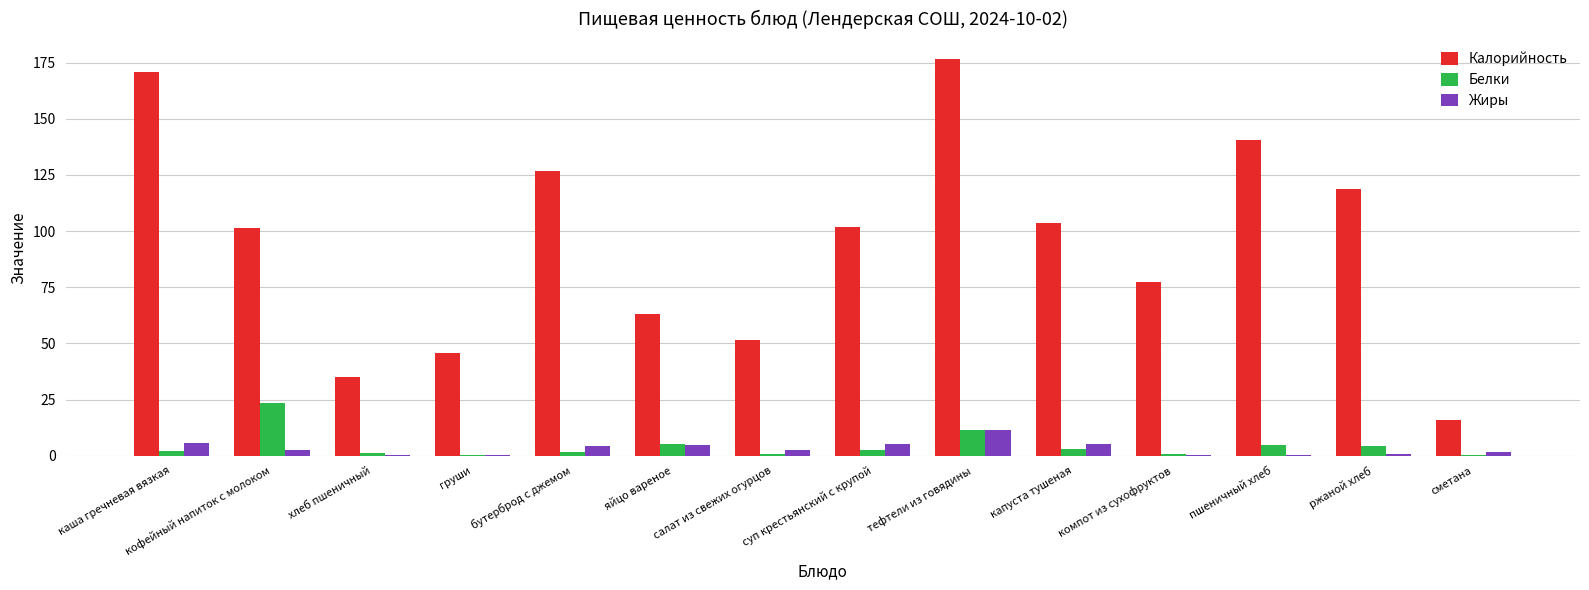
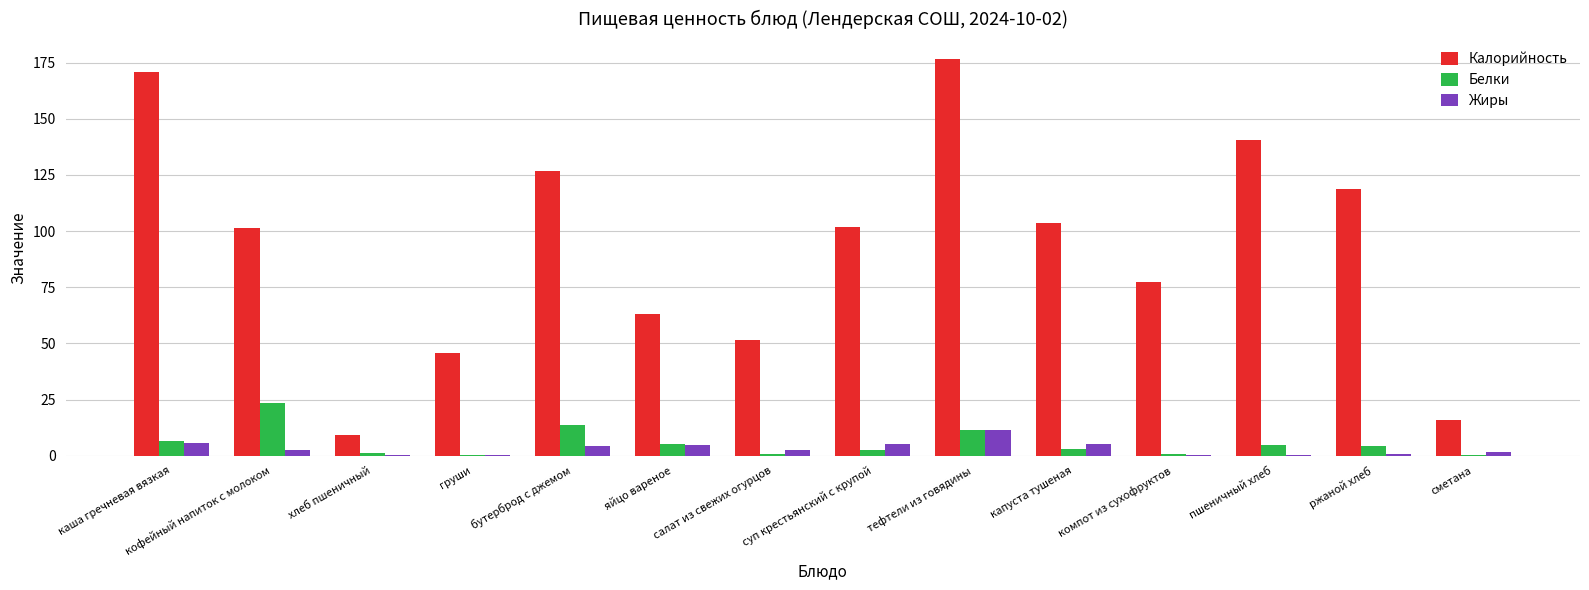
Белки, каша гречневая вязкая: 2 -> 7
Калорийность, хлеб пшеничный: 35 -> 9
Белки, бутерброд с джемом: 2 -> 14
